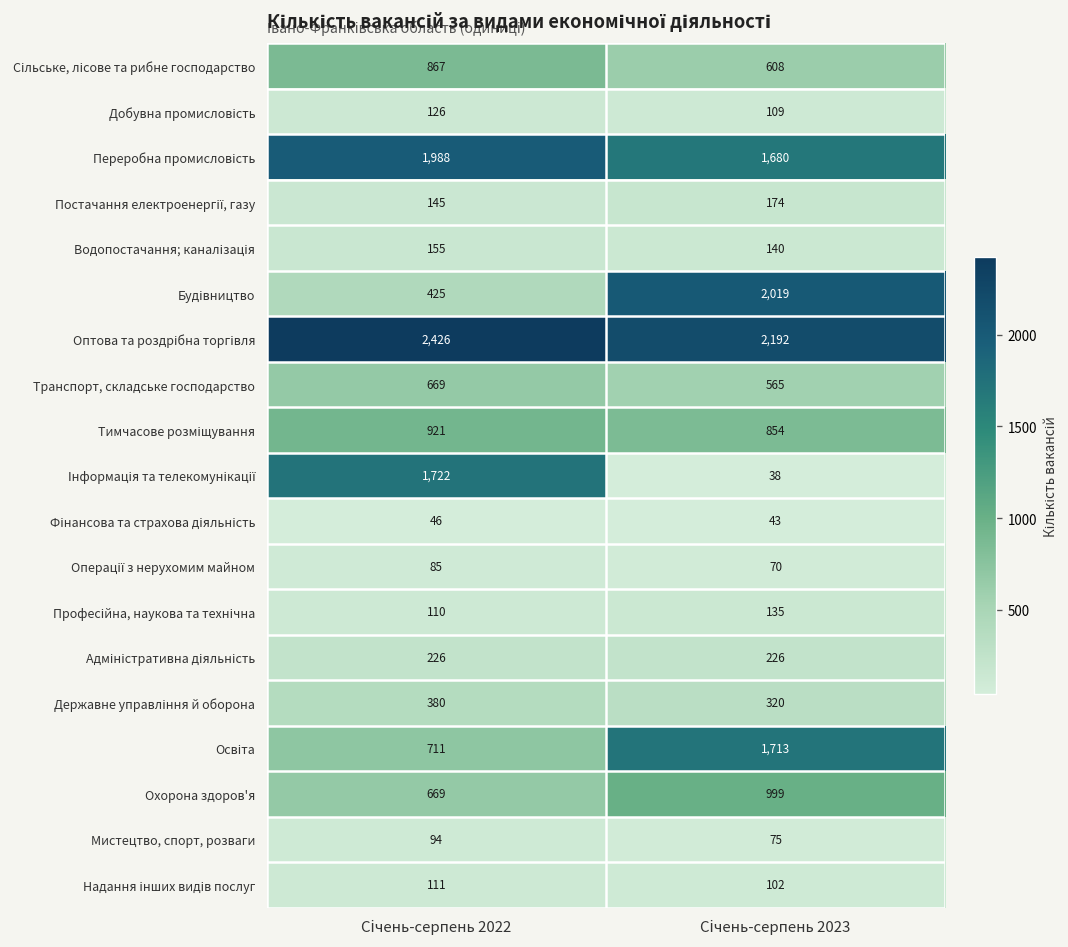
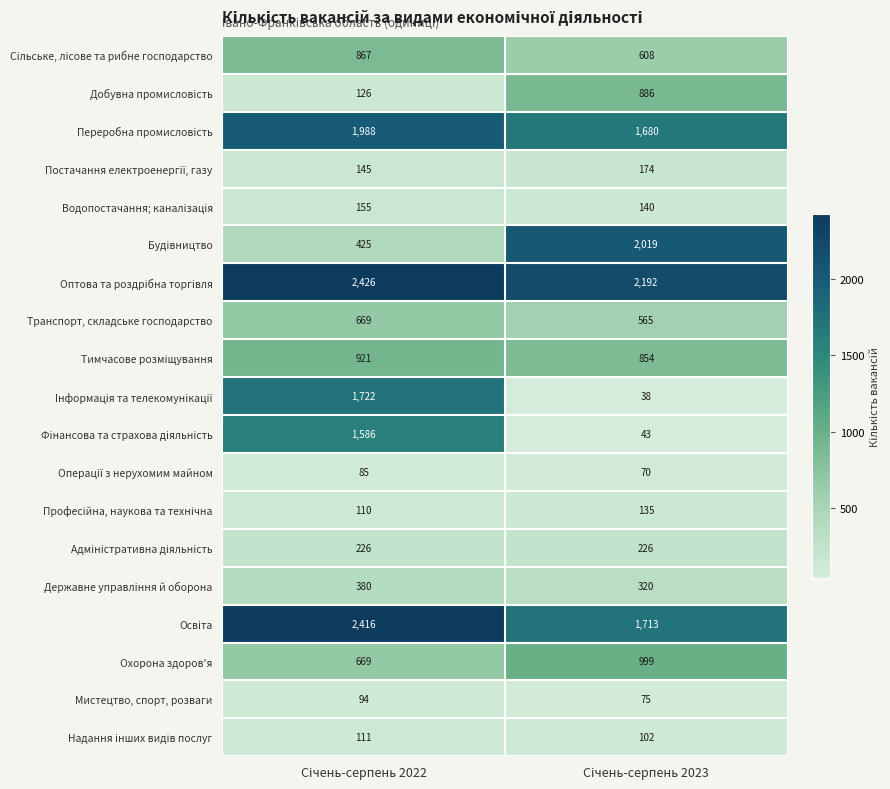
Добувна промисловість, Січень-серпень 2023: 109 -> 886
Фінансова та страхова діяльність, Січень-серпень 2022: 46 -> 1,586
Освіта, Січень-серпень 2022: 711 -> 2,416
